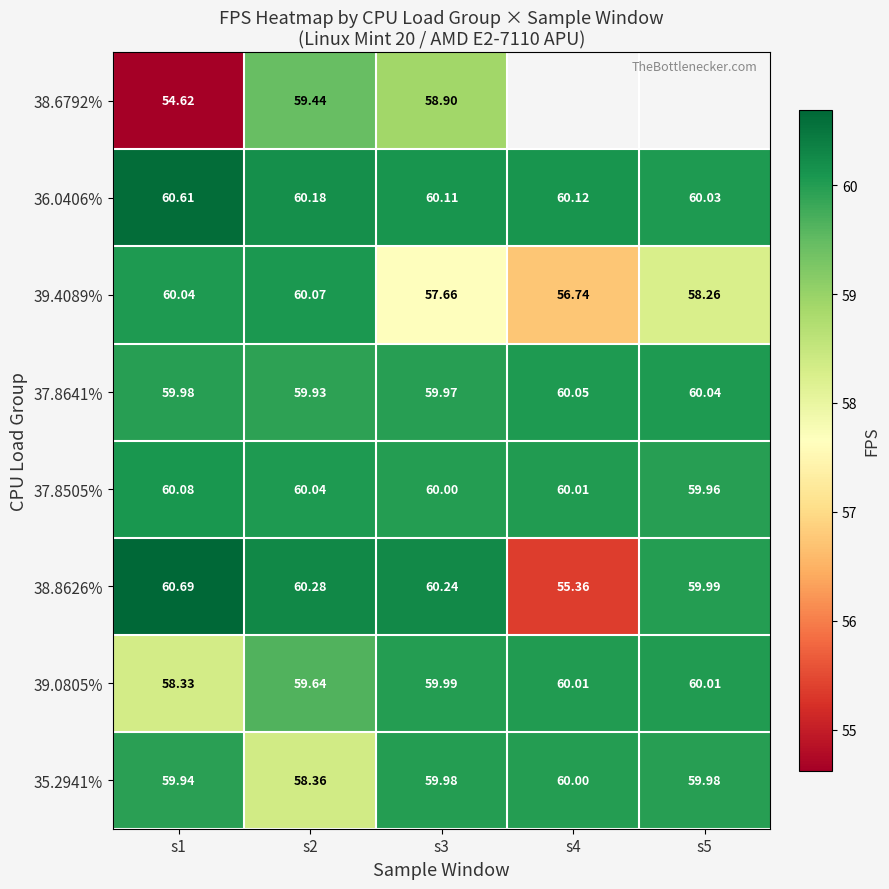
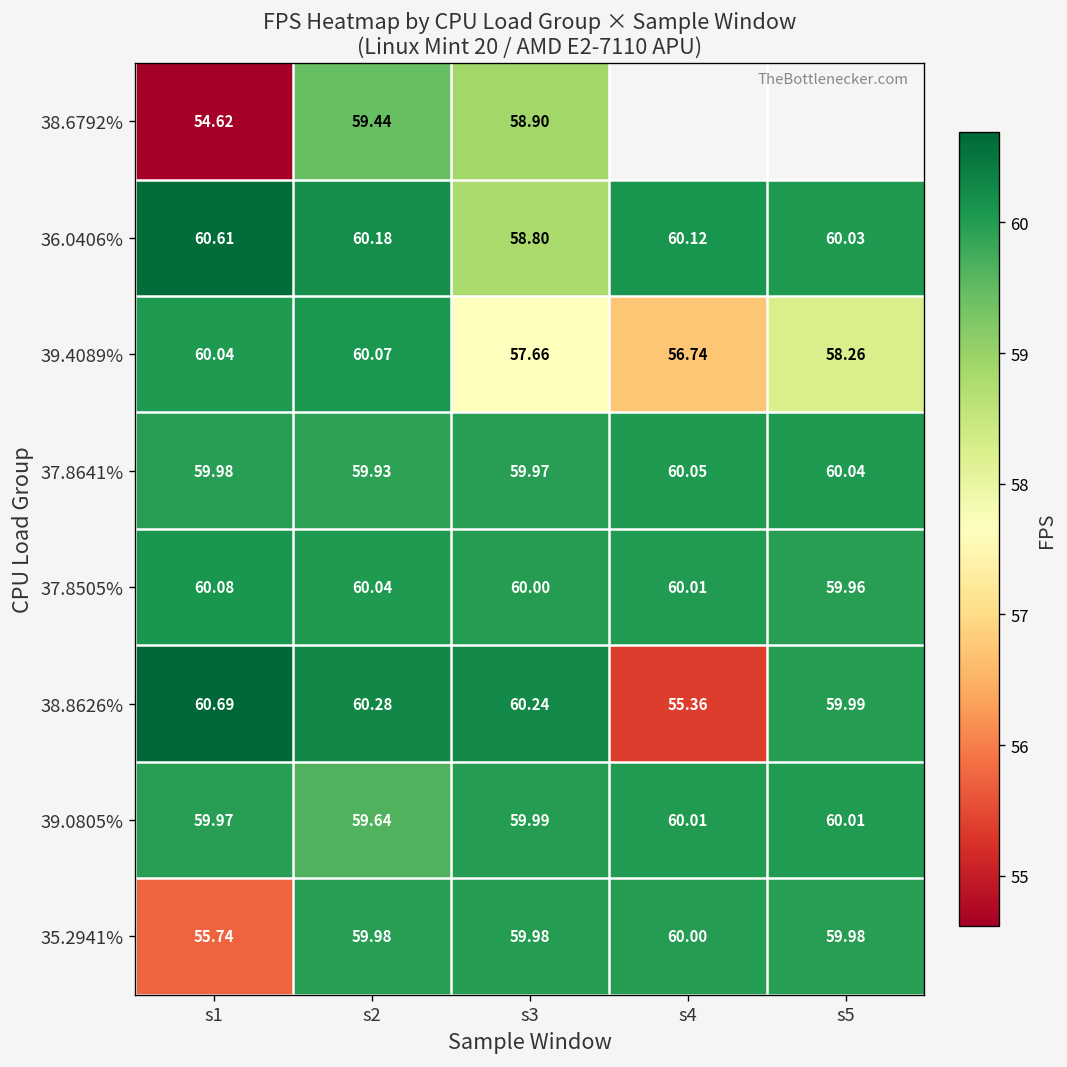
36.0406%, s3: 60.11 -> 58.80
39.0805%, s1: 58.33 -> 59.97
35.2941%, s1: 59.94 -> 55.74
35.2941%, s2: 58.36 -> 59.98
